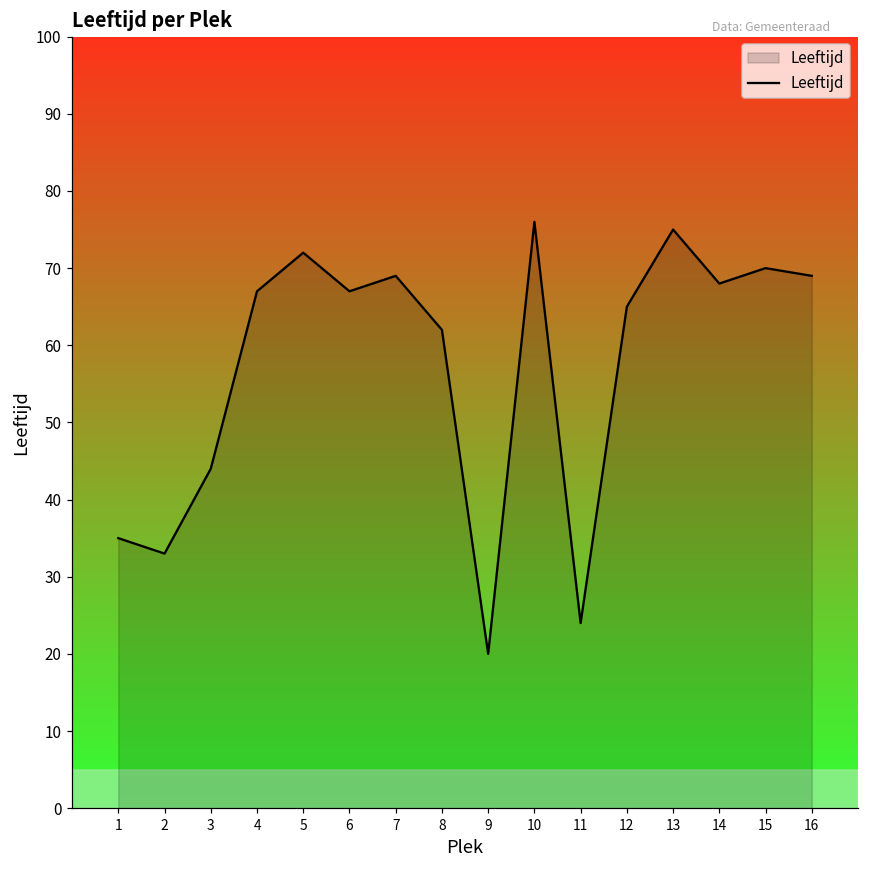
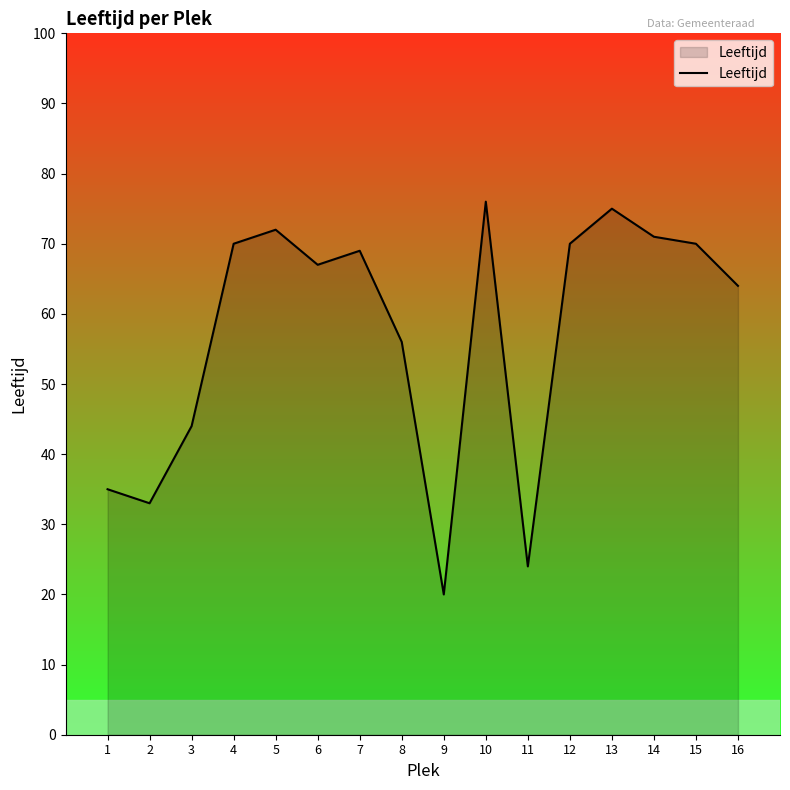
4: 67 -> 70
8: 62 -> 56
12: 65 -> 70
14: 68 -> 71
16: 69 -> 64
